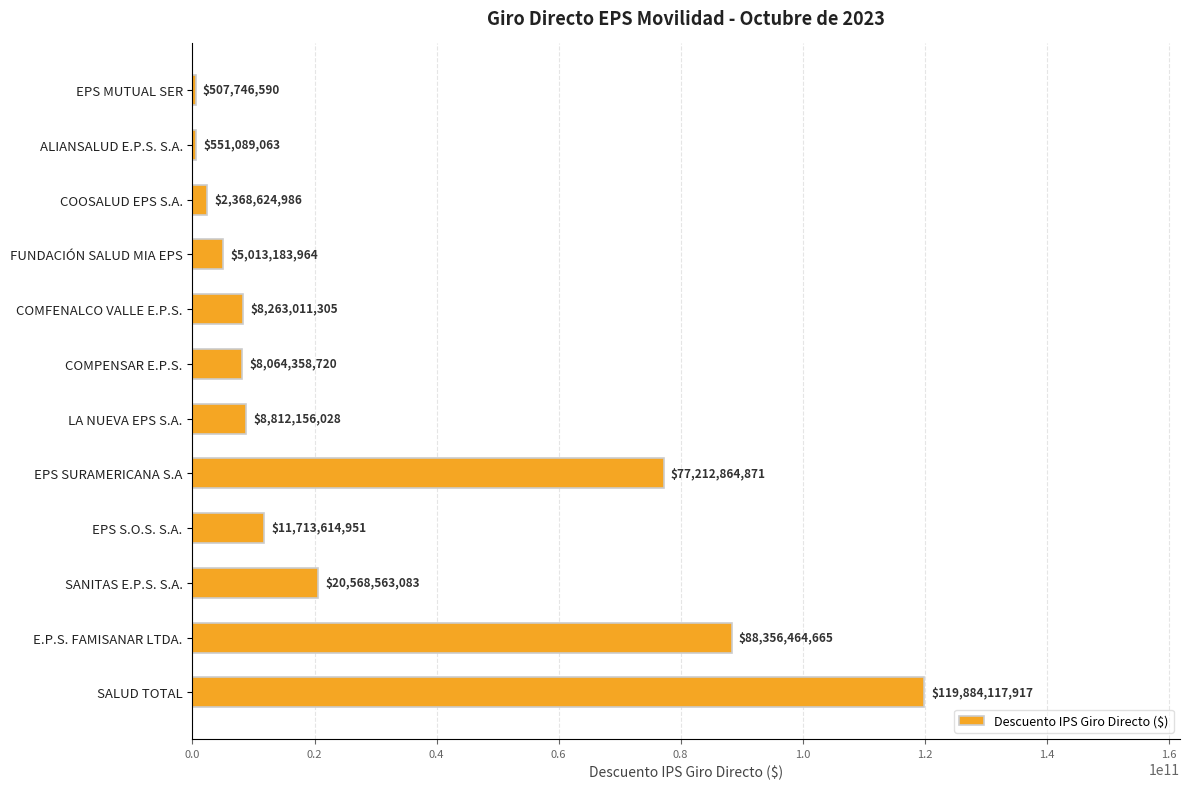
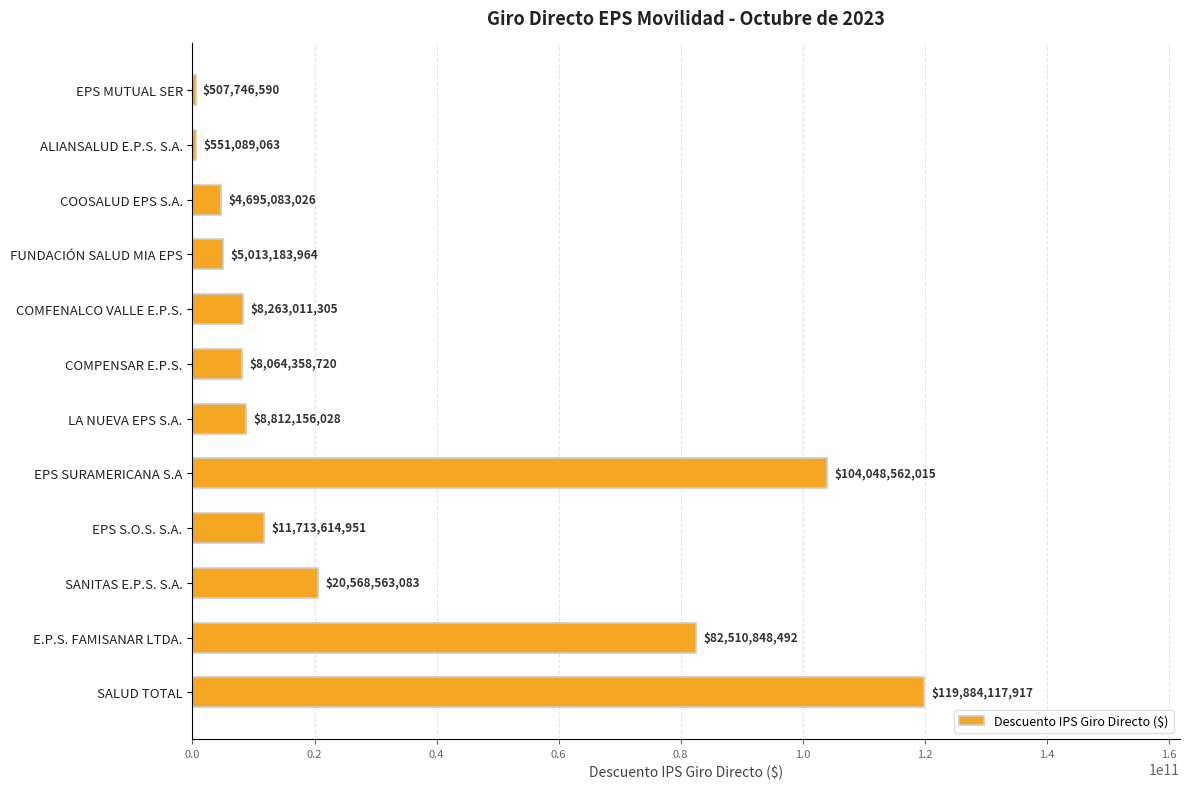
COOSALUD EPS S.A.: $2,368,624,986 -> $4,695,083,026
EPS SURAMERICANA S.A: $77,212,864,871 -> $104,048,562,015
E.P.S. FAMISANAR LTDA.: $88,356,464,665 -> $82,510,848,492
